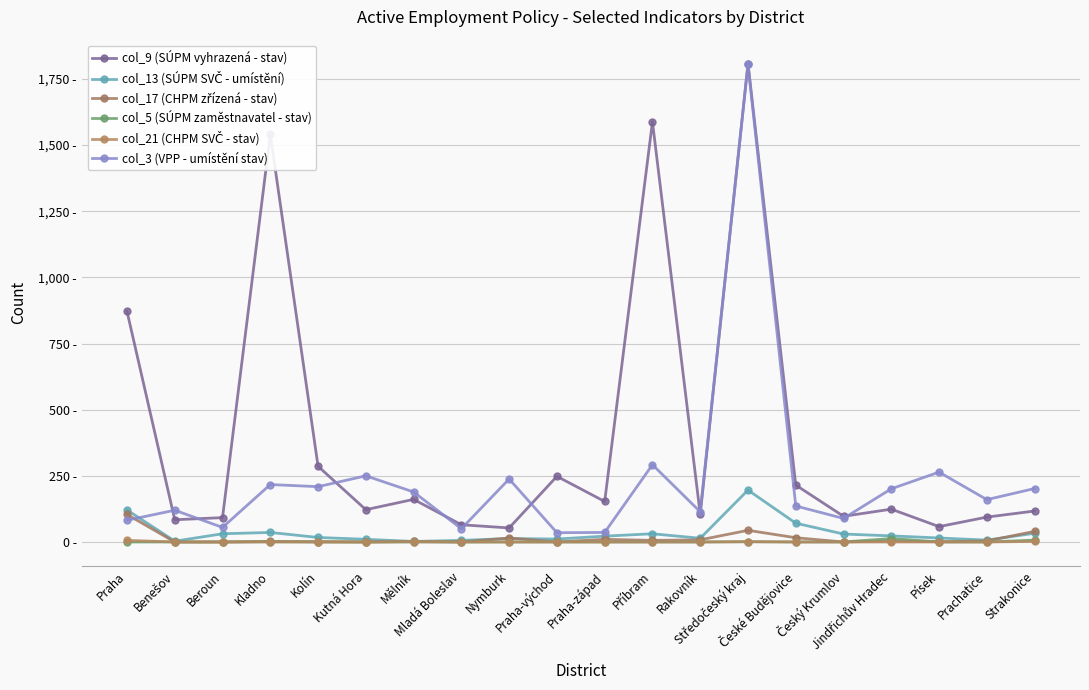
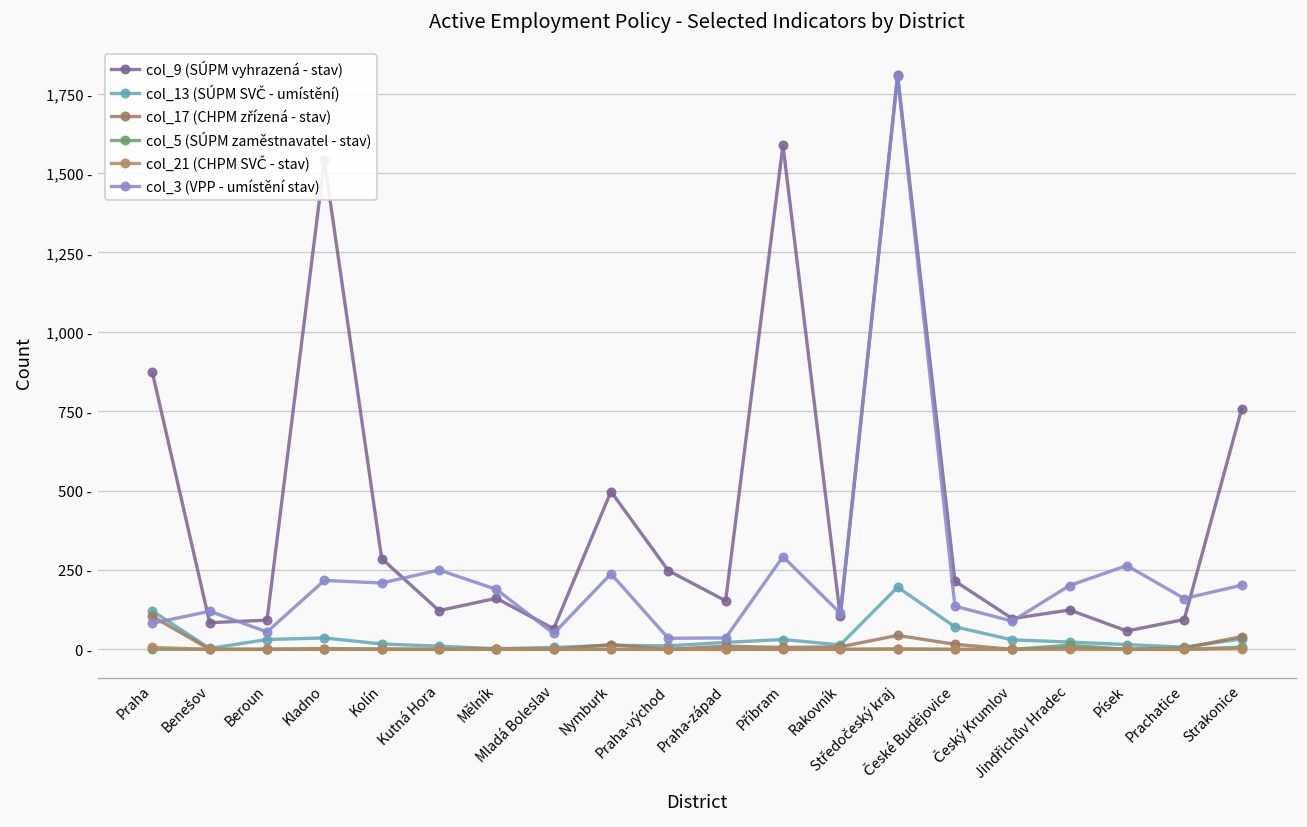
col_9 (SÚPM vyhrazená - stav), Nymburk: 50 - -> 500 -
col_9 (SÚPM vyhrazená - stav), Strakonice: 120 - -> 760 -
